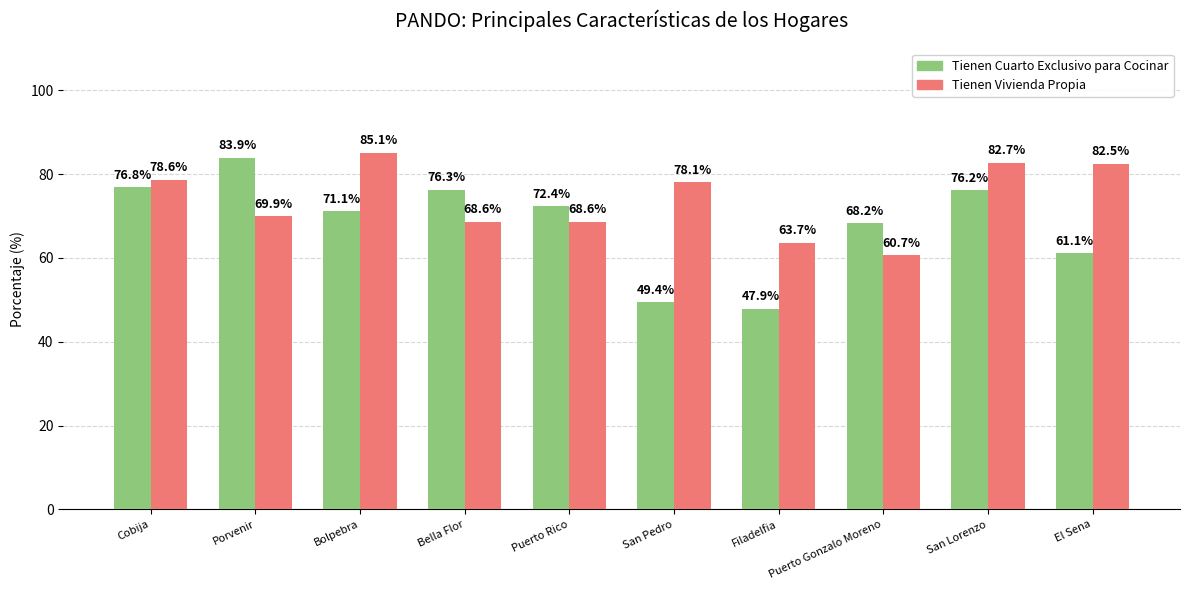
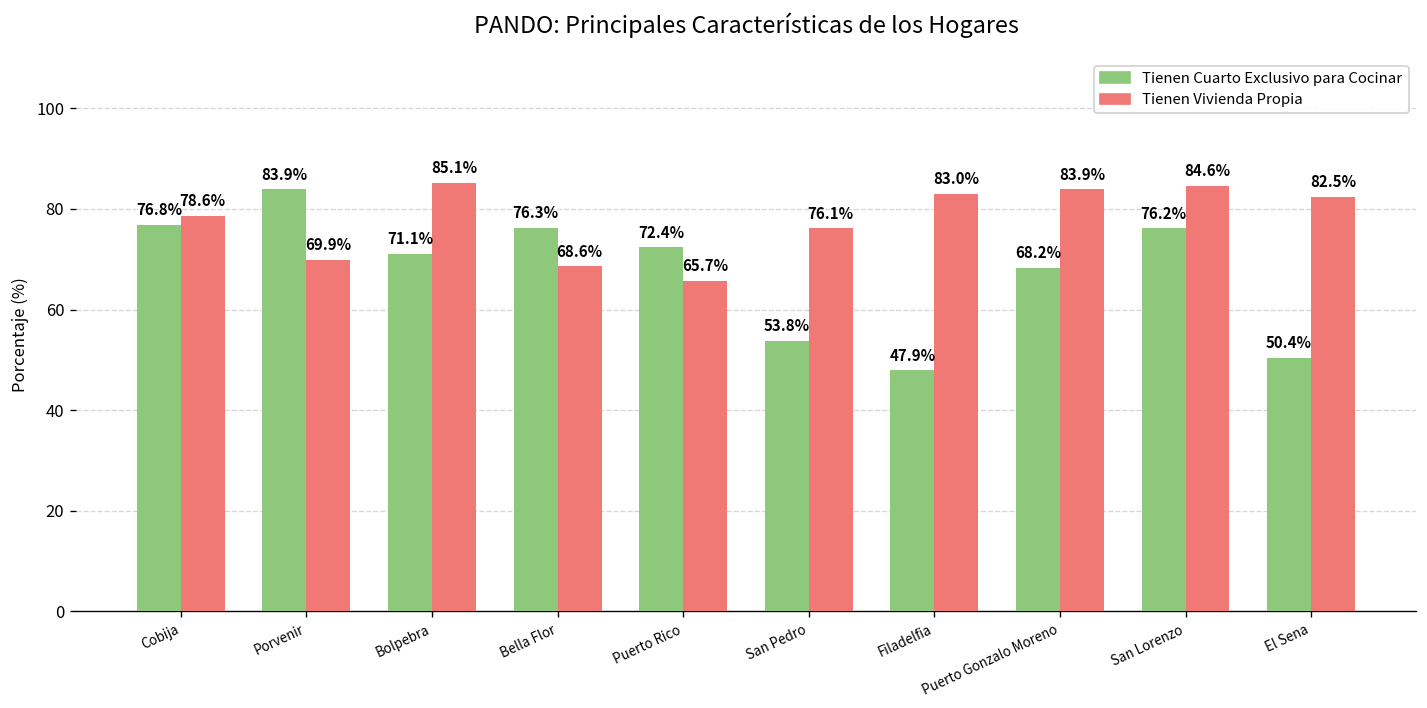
Tienen Vivienda Propia, Puerto Rico: 68.6% -> 65.7%
Tienen Cuarto Exclusivo para Cocinar, San Pedro: 49.4% -> 53.8%
Tienen Vivienda Propia, San Pedro: 78.1% -> 76.1%
Tienen Vivienda Propia, Filadelfia: 63.7% -> 83.0%
Tienen Vivienda Propia, Puerto Gonzalo Moreno: 60.7% -> 83.9%
Tienen Vivienda Propia, San Lorenzo: 82.7% -> 84.6%
Tienen Cuarto Exclusivo para Cocinar, El Sena: 61.1% -> 50.4%
